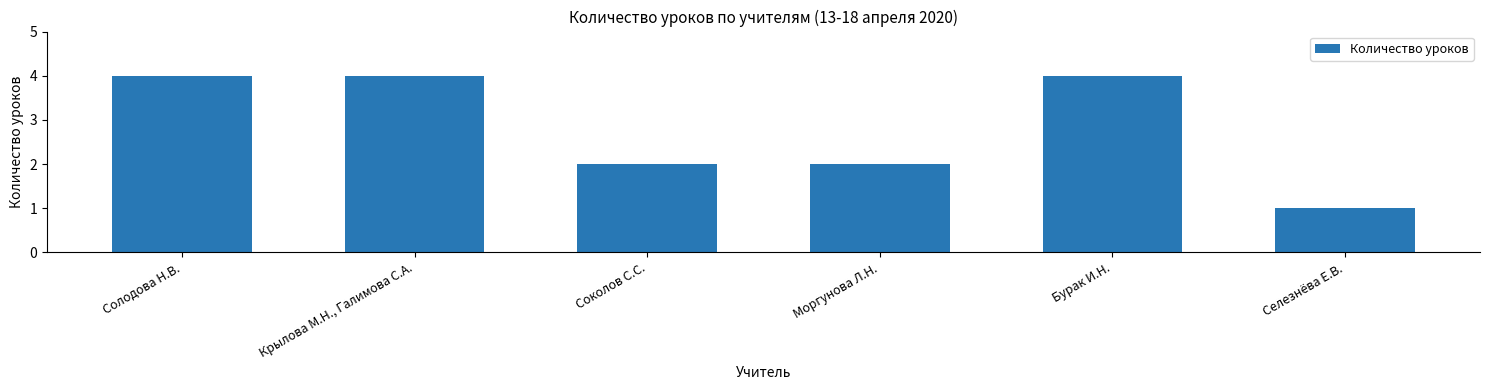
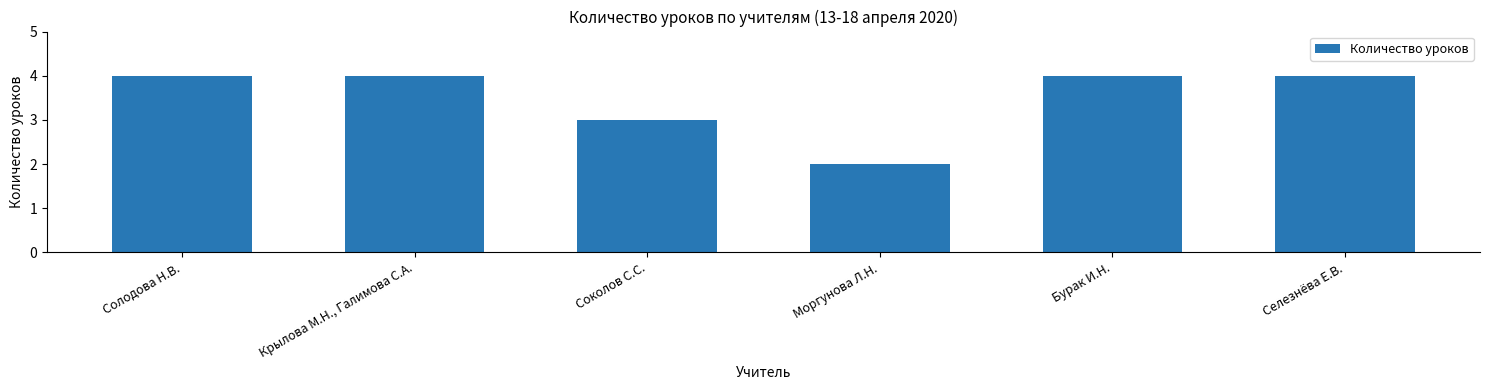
Соколов С.С.: 2 -> 3
Селезнёва Е.В.: 1 -> 4
